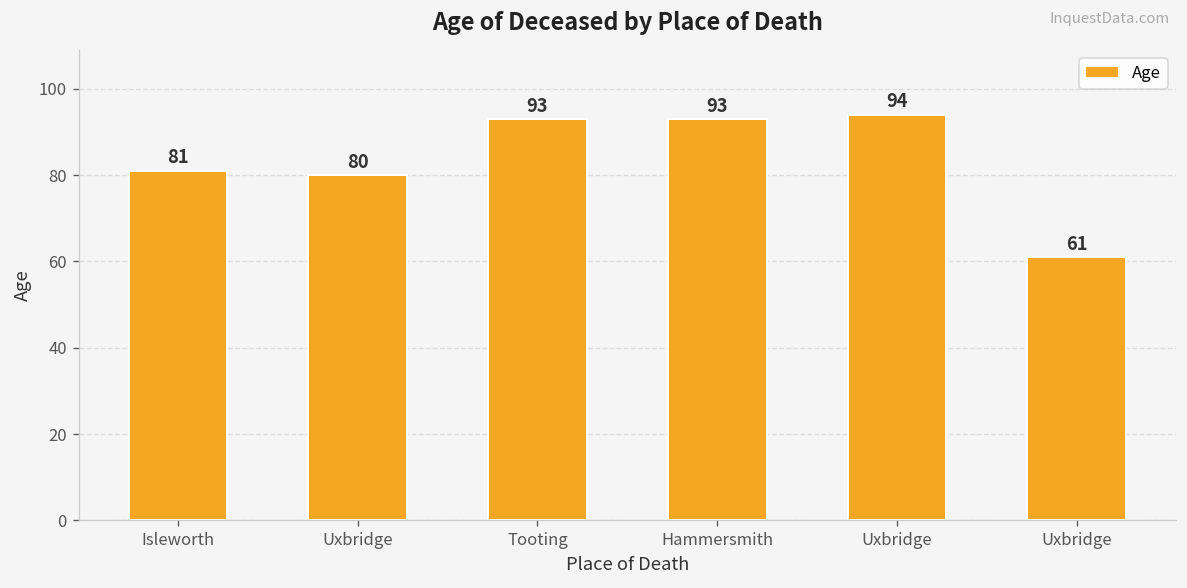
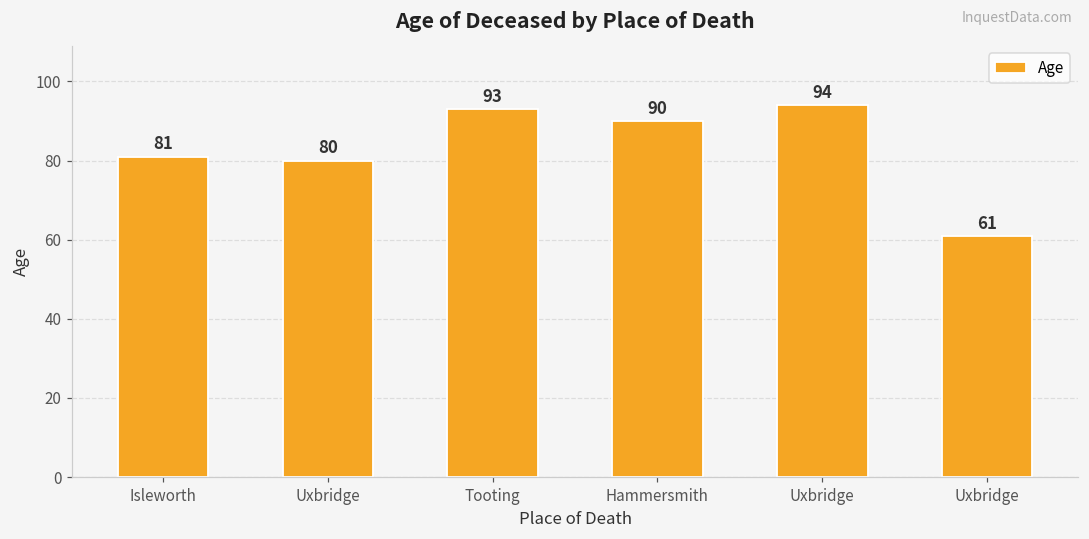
Hammersmith: 93 -> 90
